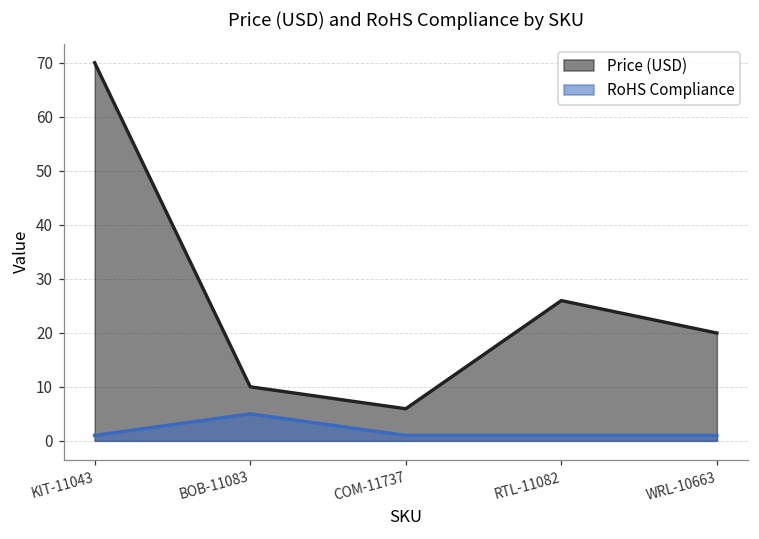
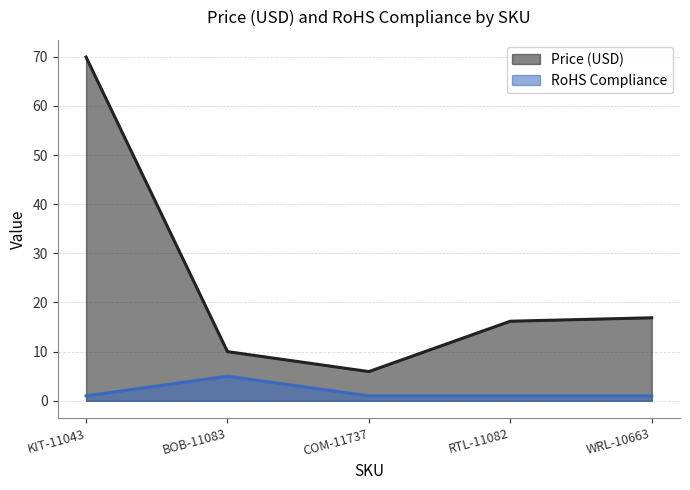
Price (USD), RTL-11082: 26 -> 16
Price (USD), WRL-10663: 20 -> 17
